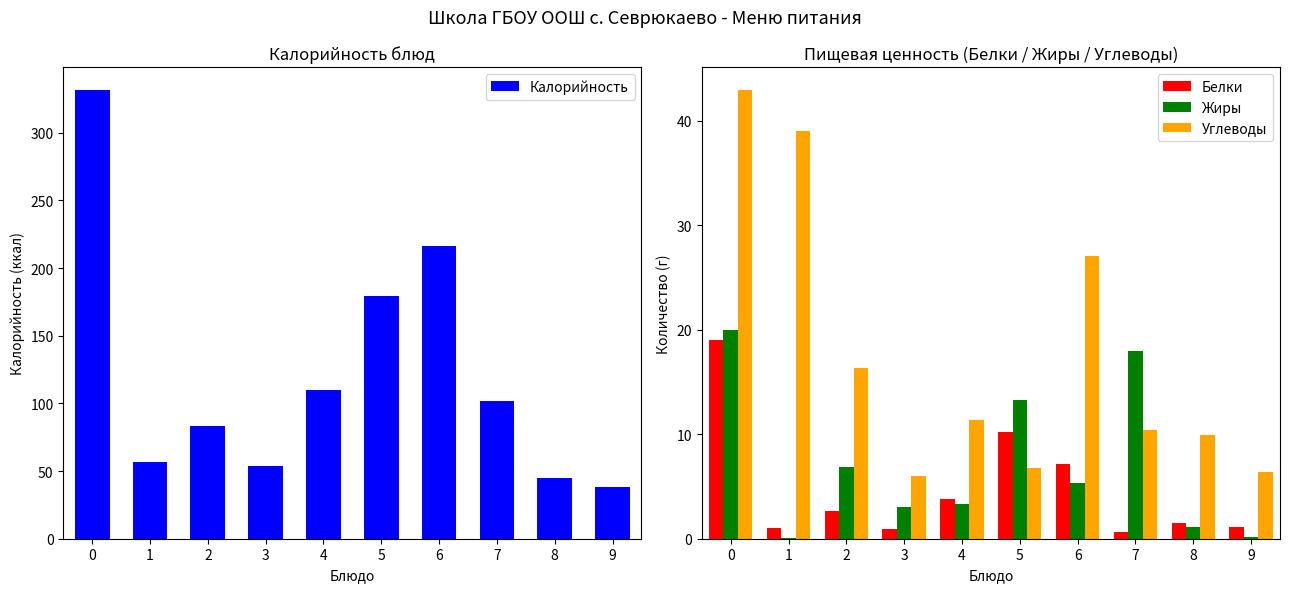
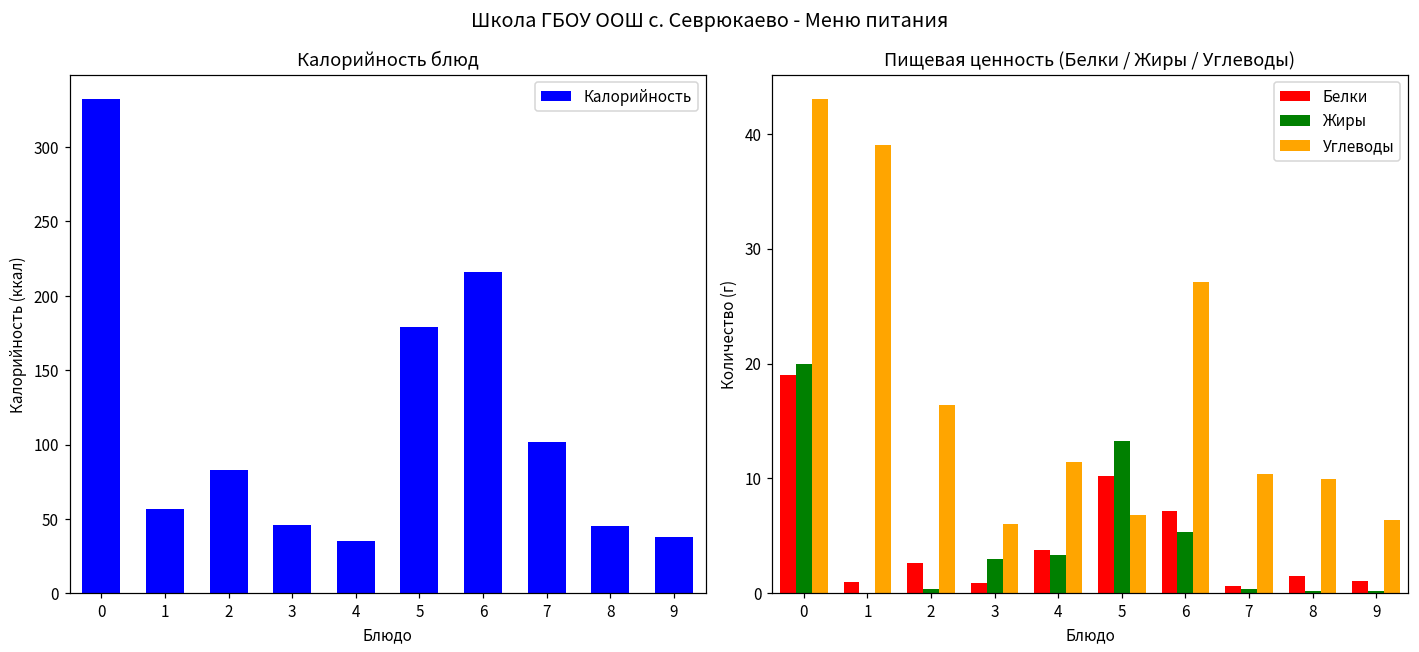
Калорийность блюд, 3: 54 -> 46
Калорийность блюд, 4: 110 -> 35
Пищевая ценность (Белки / Жиры / Углеводы), Жиры, 2: 6.9 -> 0.4
Пищевая ценность (Белки / Жиры / Углеводы), Жиры, 7: 18.0 -> 0.4
Пищевая ценность (Белки / Жиры / Углеводы), Жиры, 8: 1.1 -> 0.2
